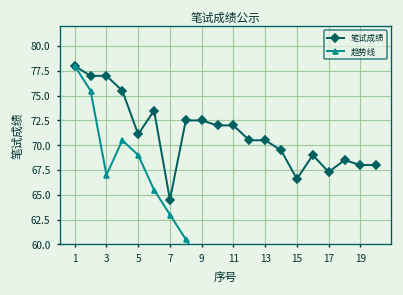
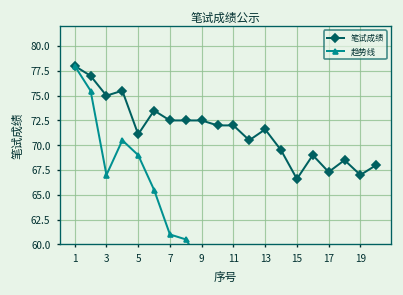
笔试成绩, 3: 77 -> 75
笔试成绩, 7: 65 -> 73
趋势线, 7: 63 -> 61
笔试成绩, 13: 71 -> 72
笔试成绩, 19: 68 -> 67
